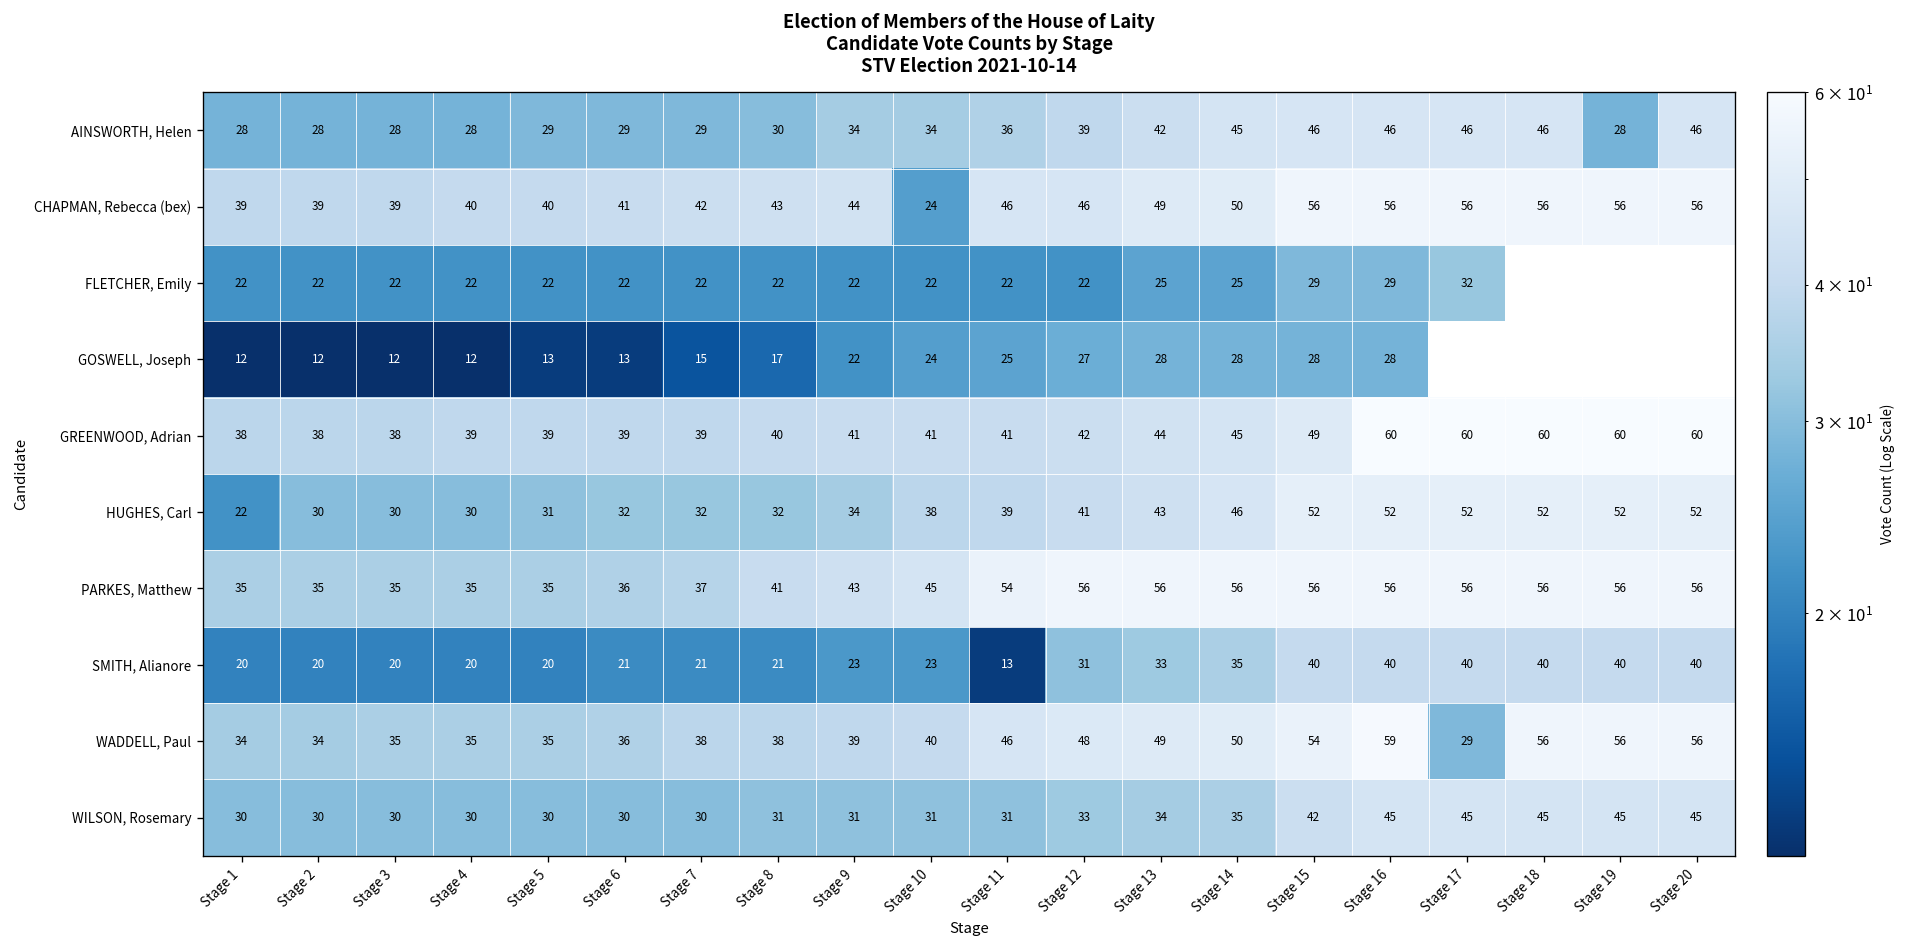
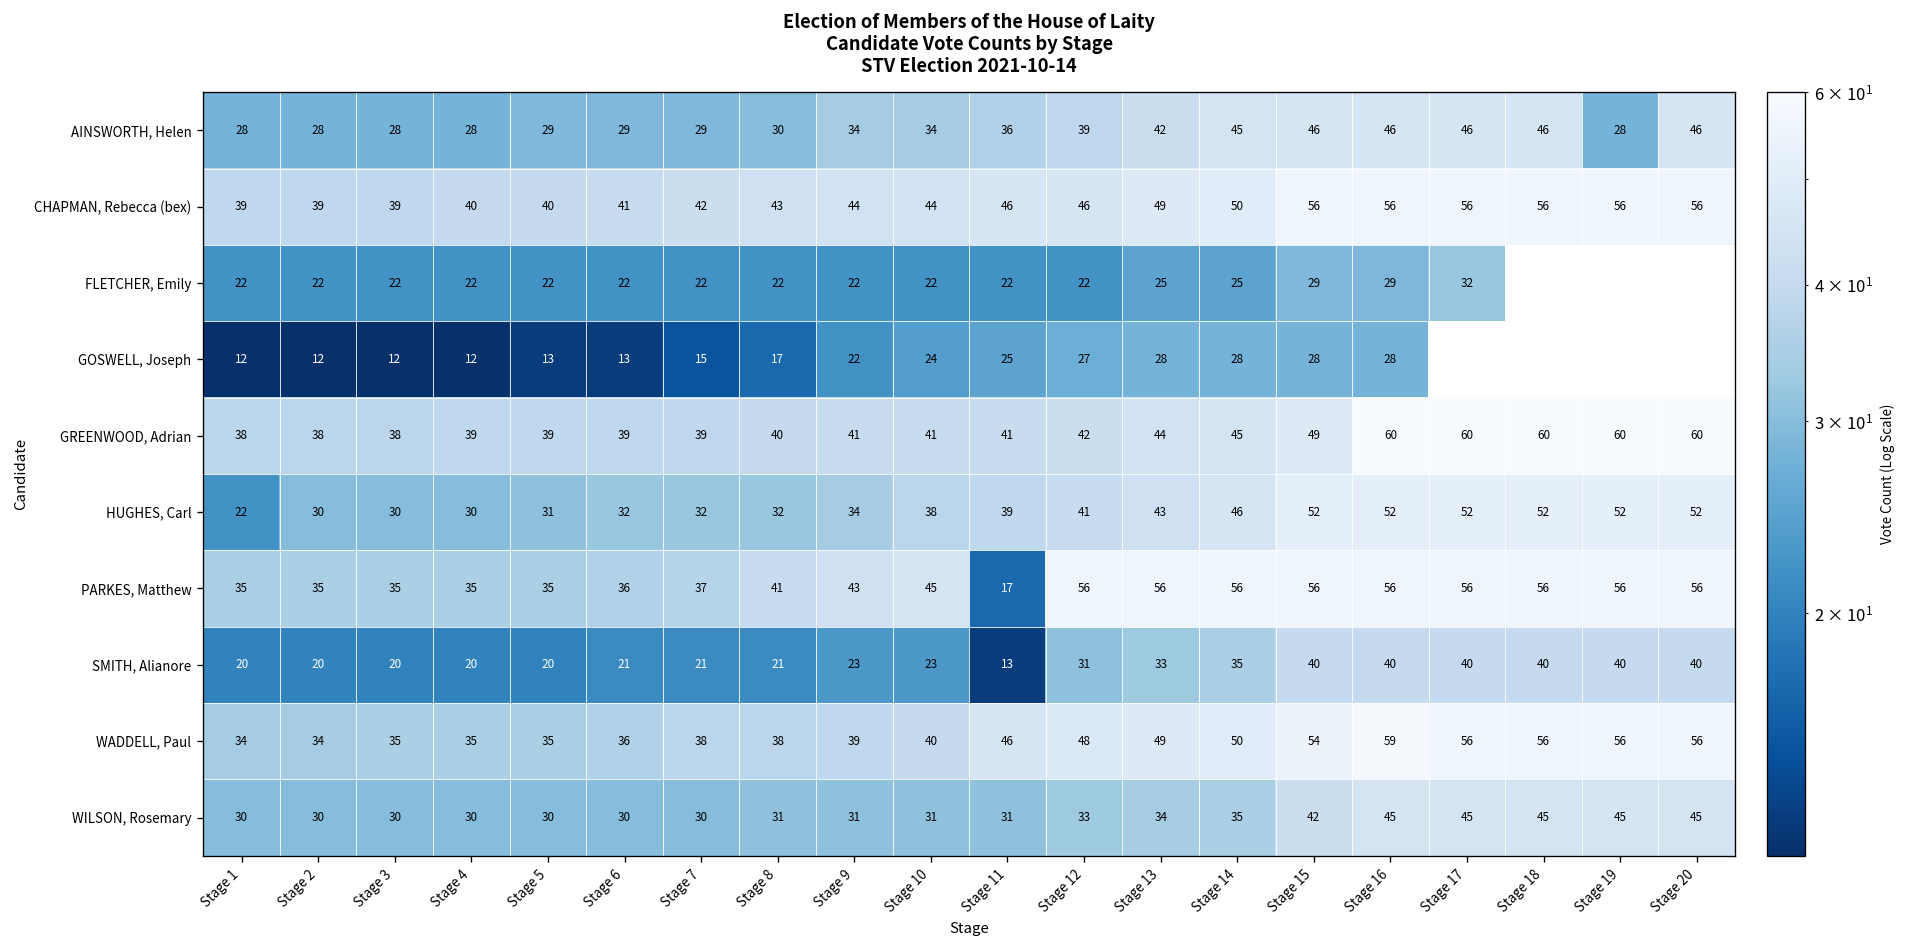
CHAPMAN, Rebecca (bex), Stage 10: 24 -> 44
PARKES, Matthew, Stage 11: 54 -> 17
WADDELL, Paul, Stage 17: 29 -> 56
